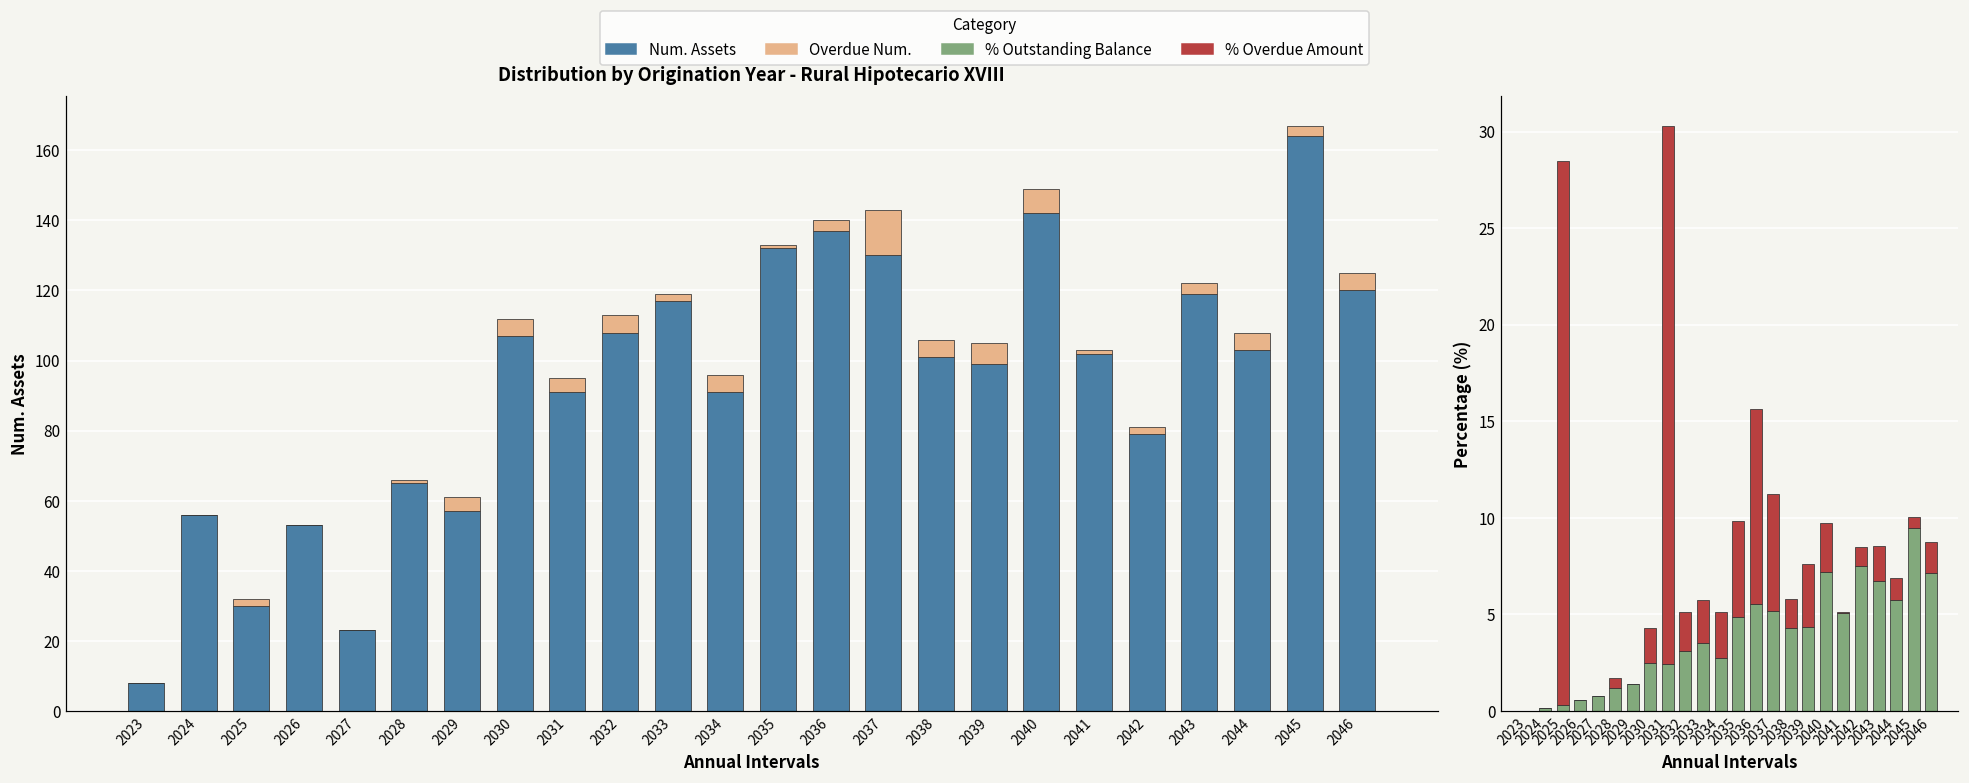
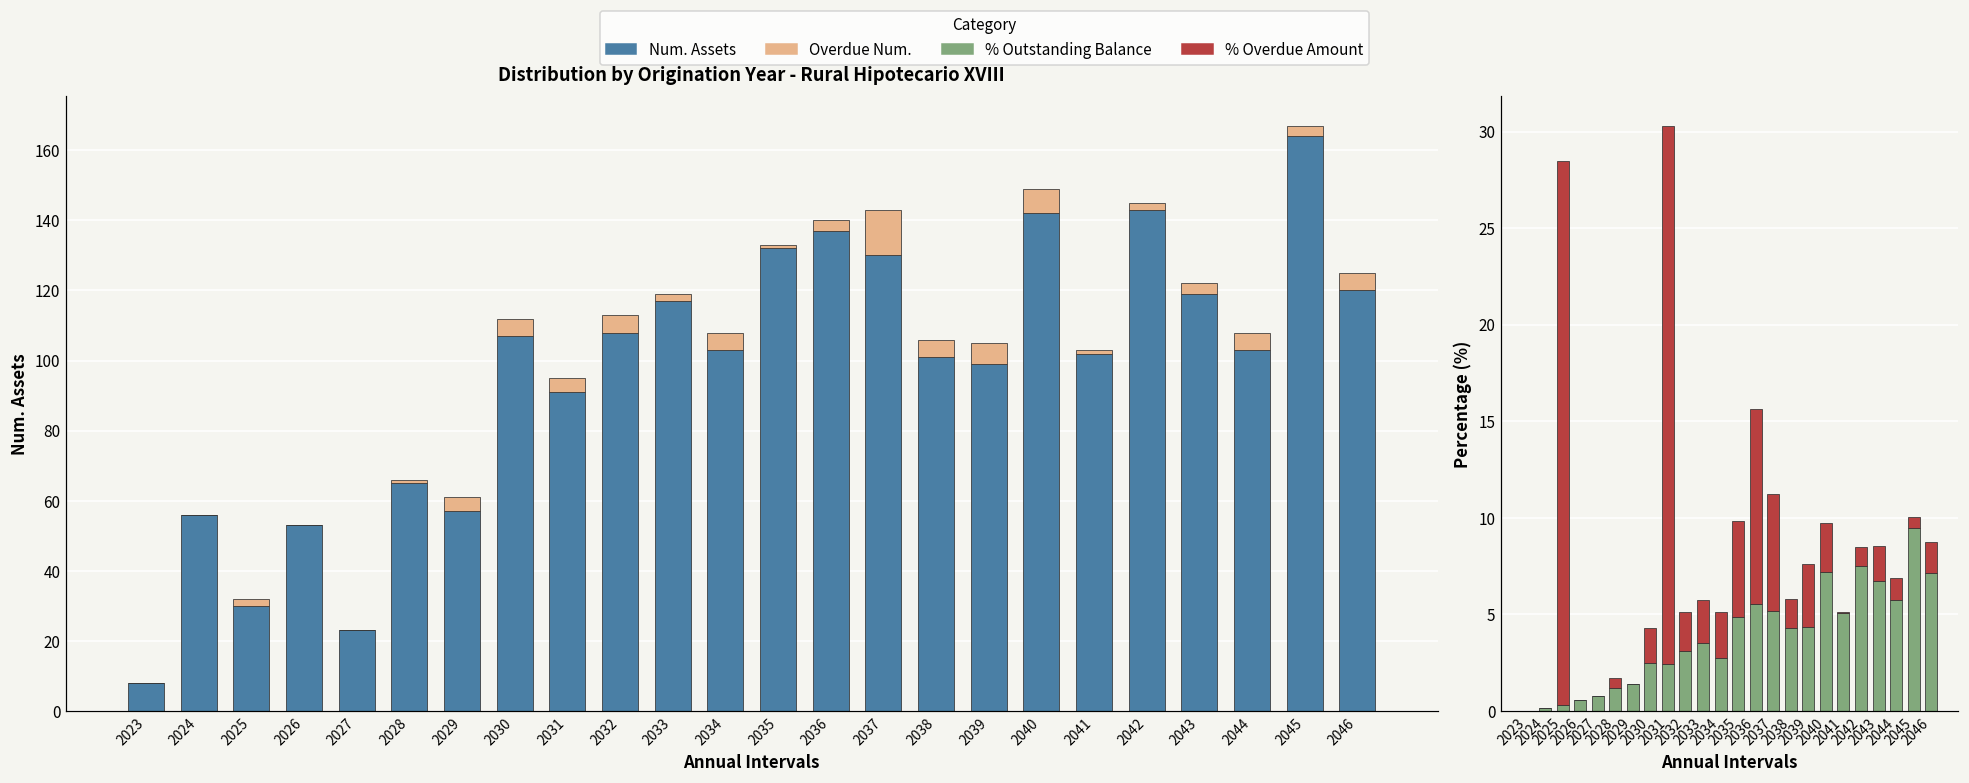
Distribution by Origination Year - Rural Hipotecario XVIII, Num. Assets, 2034: 91 -> 103
Distribution by Origination Year - Rural Hipotecario XVIII, Num. Assets, 2042: 79 -> 143
